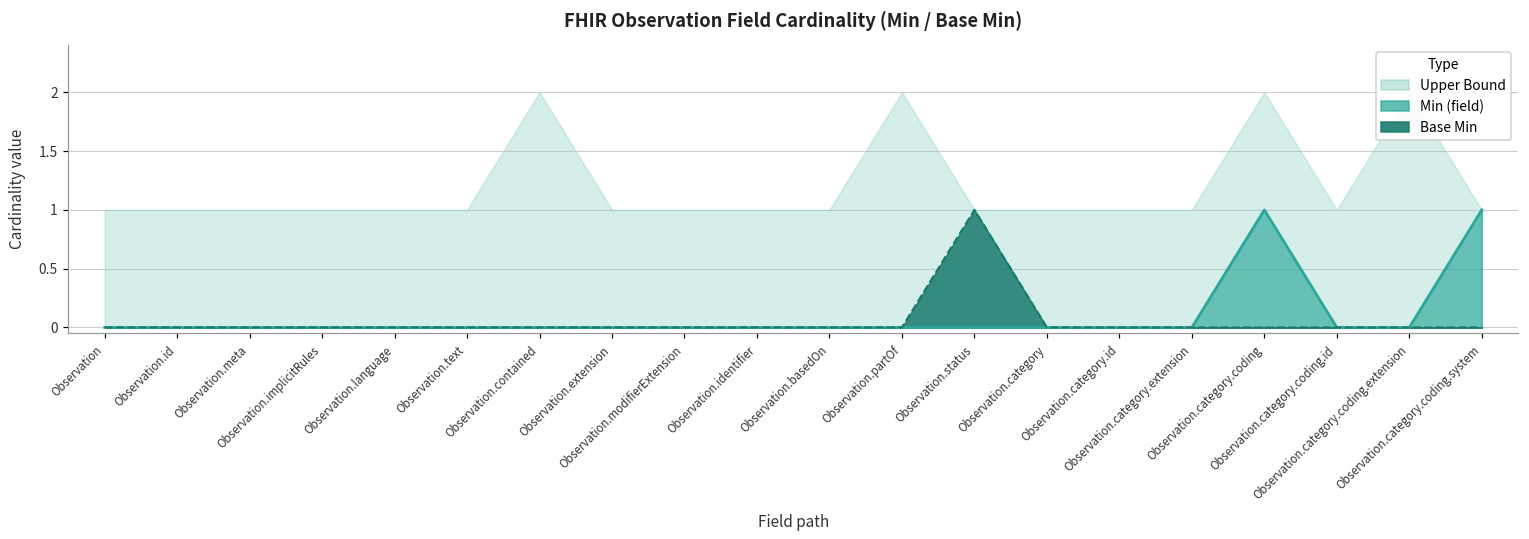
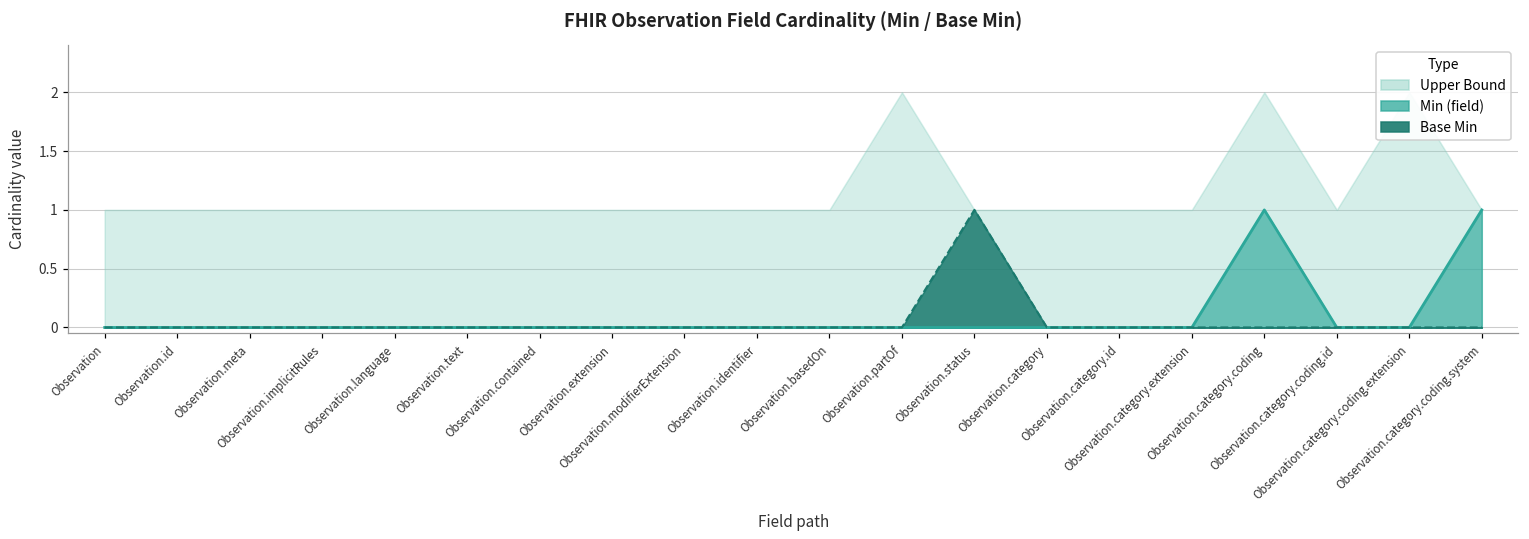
Upper Bound, Observation.contained: 2 -> 1
